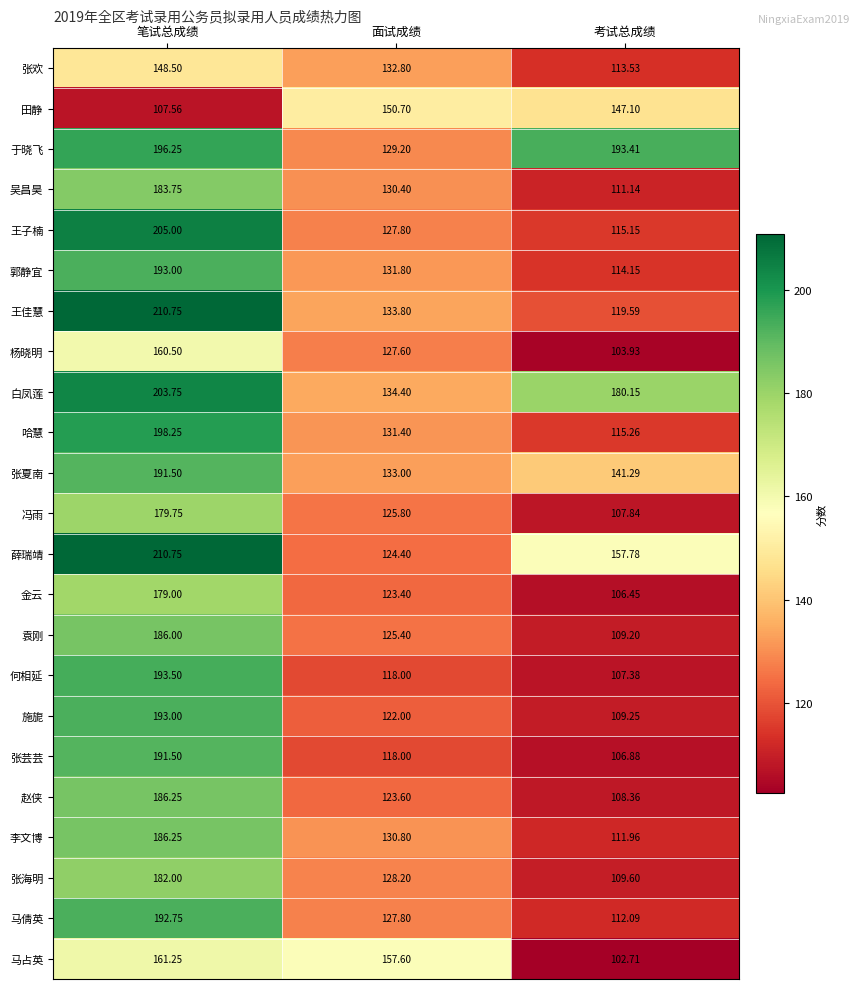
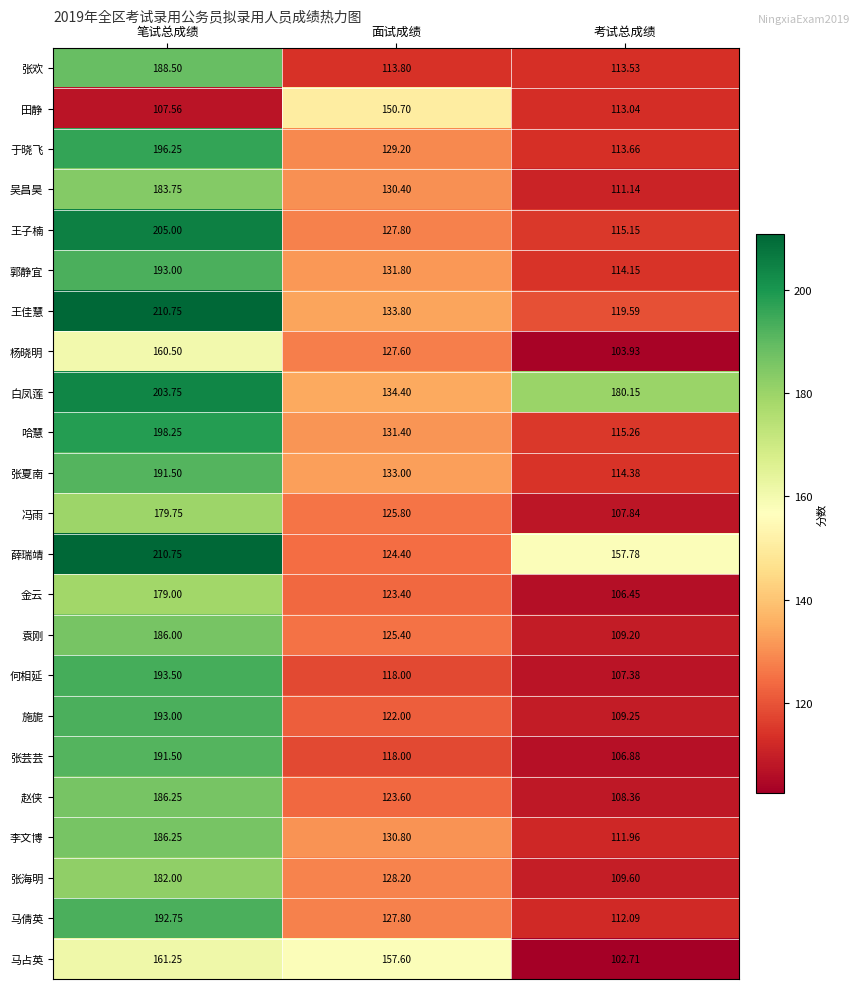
张欢, 笔试总成绩: 148.50 -> 188.50
张欢, 面试成绩: 132.80 -> 113.80
田静, 考试总成绩: 147.10 -> 113.04
于晓飞, 考试总成绩: 193.41 -> 113.66
张夏南, 考试总成绩: 141.29 -> 114.38
